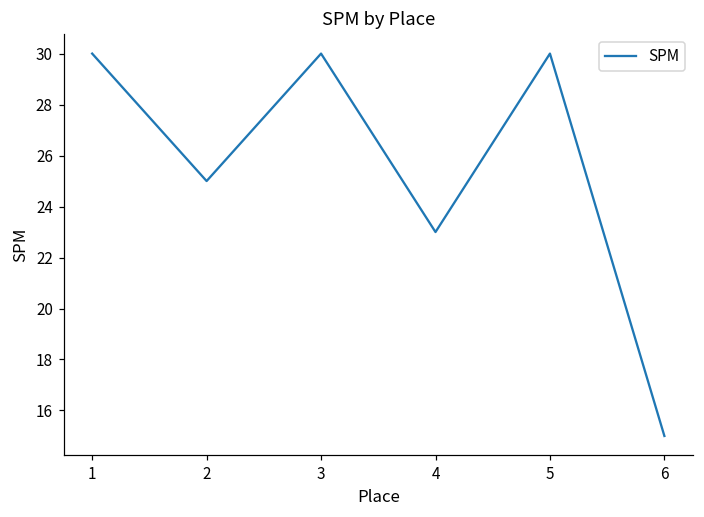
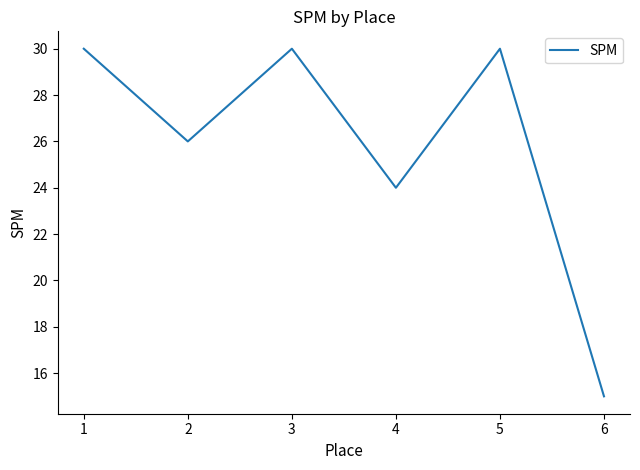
2: 25 -> 26
4: 23 -> 24
